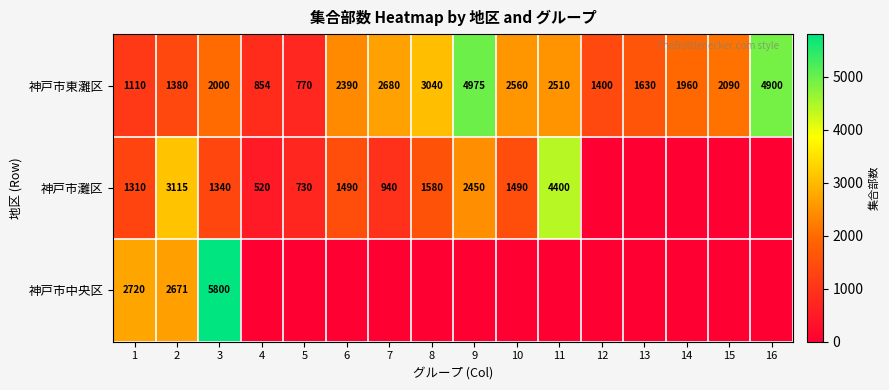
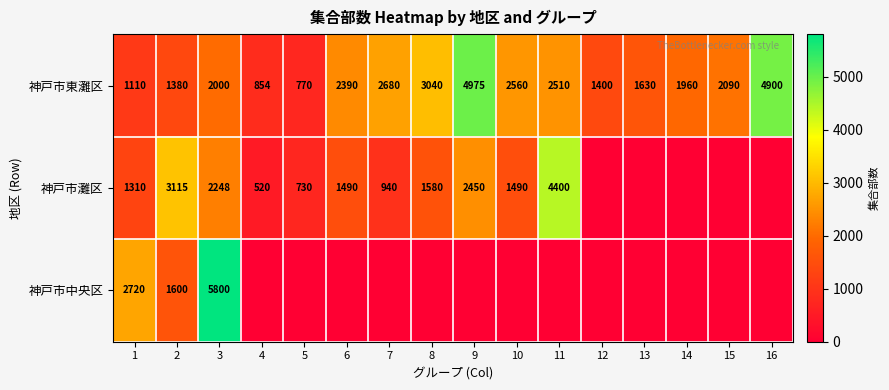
神戸市灘区, 3: 1340 -> 2248
神戸市中央区, 2: 2671 -> 1600
